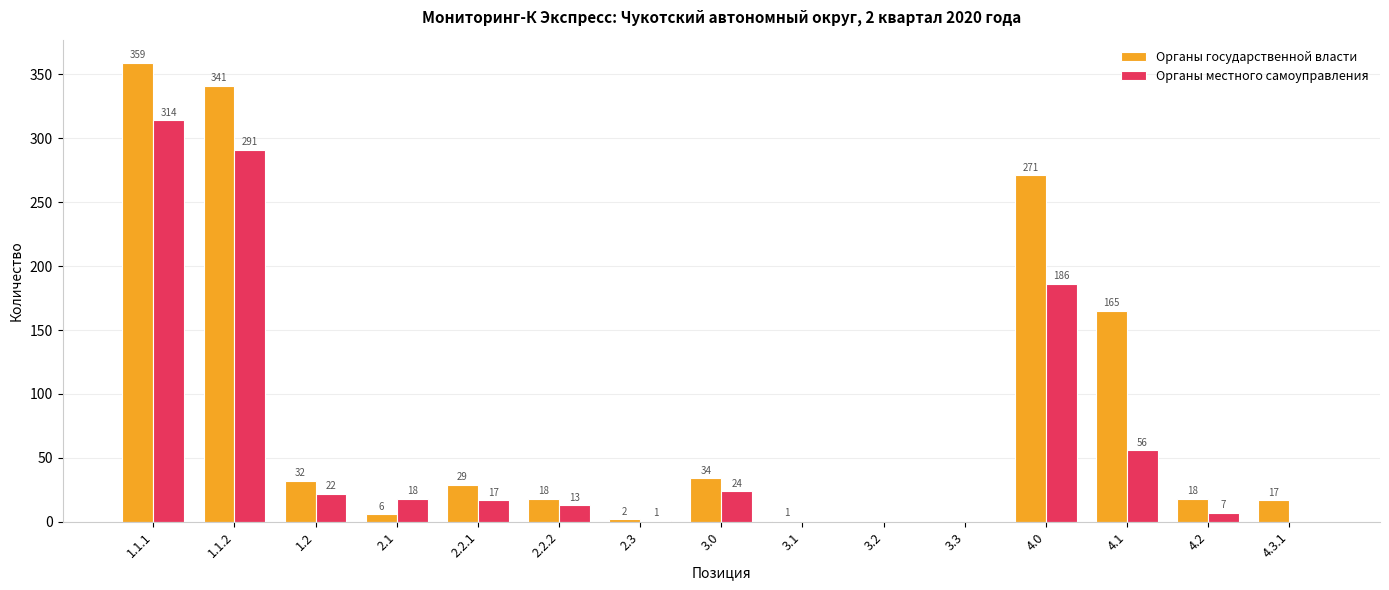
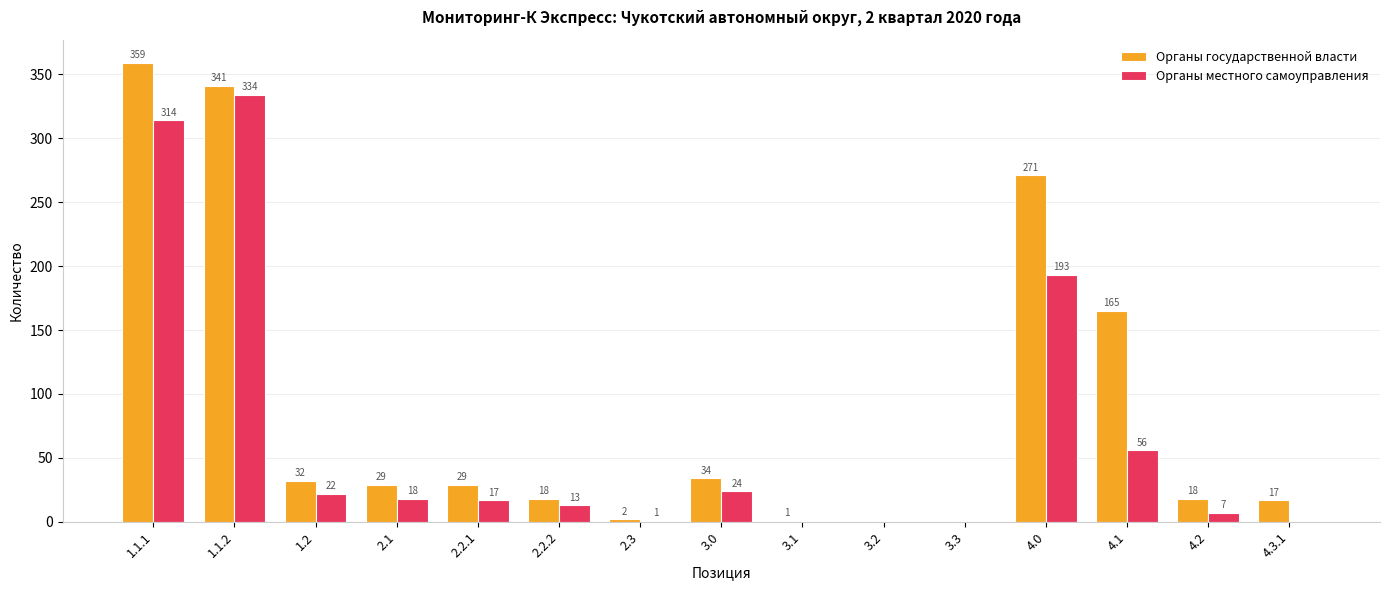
Органы местного самоуправления, 1.1.2: 291 -> 334
Органы государственной власти, 2.1: 6 -> 29
Органы местного самоуправления, 4.0: 186 -> 193
